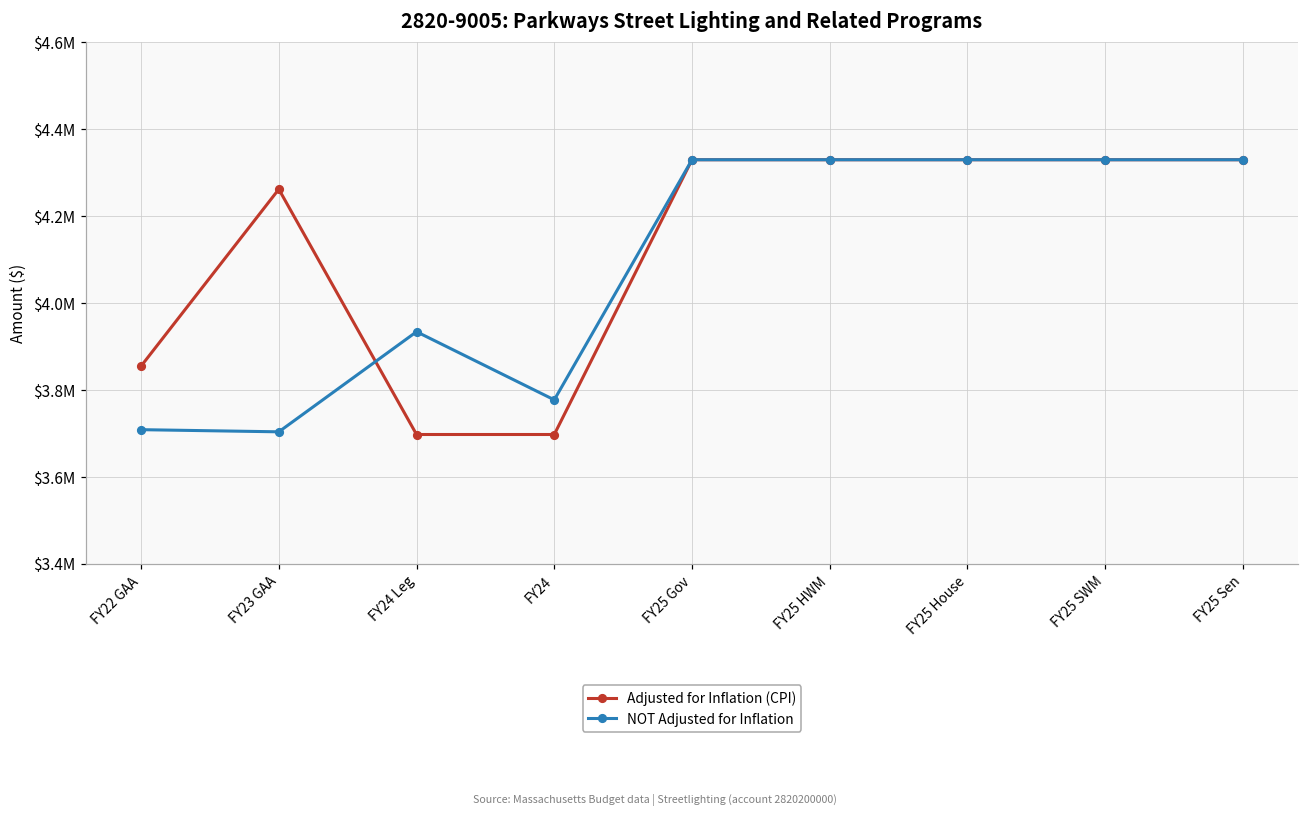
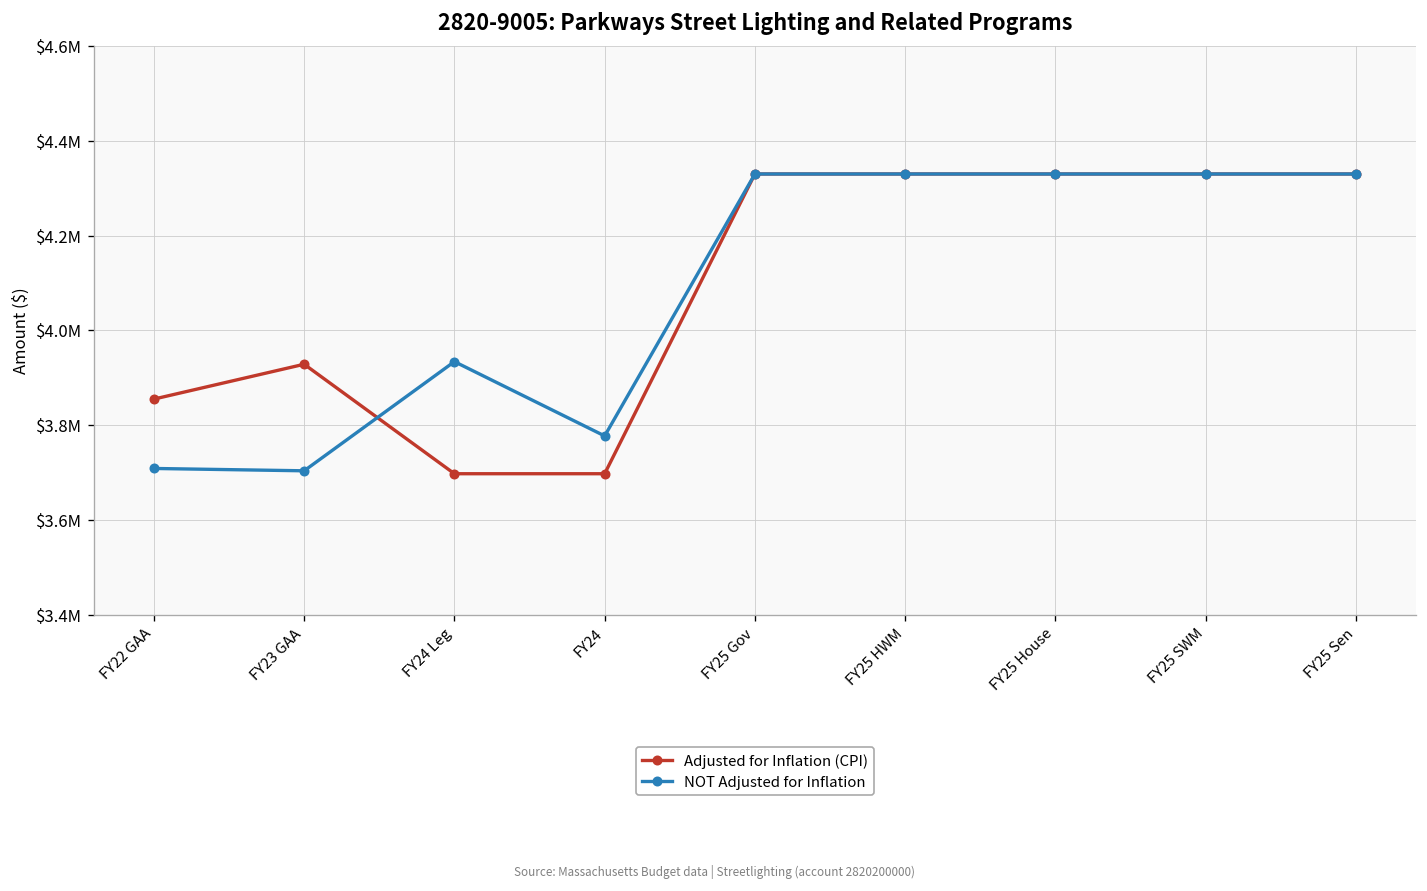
Adjusted for Inflation (CPI), FY23 GAA: $4260000 -> $3930000
